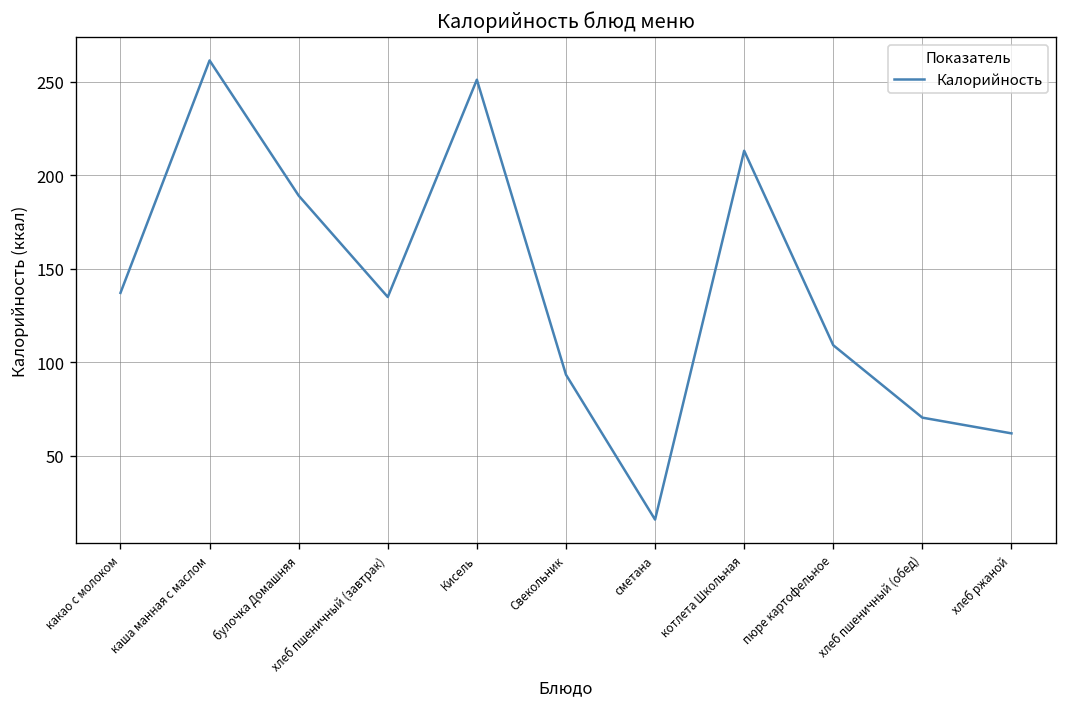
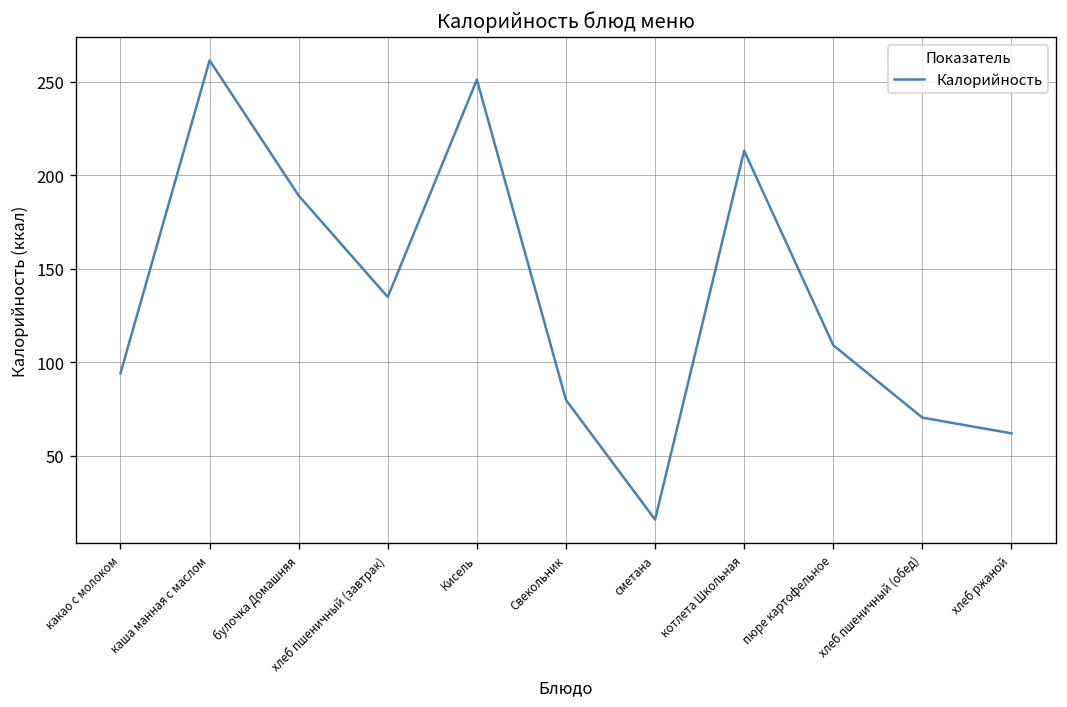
какао с молоком: 137 -> 94
Свекольник: 93 -> 80
